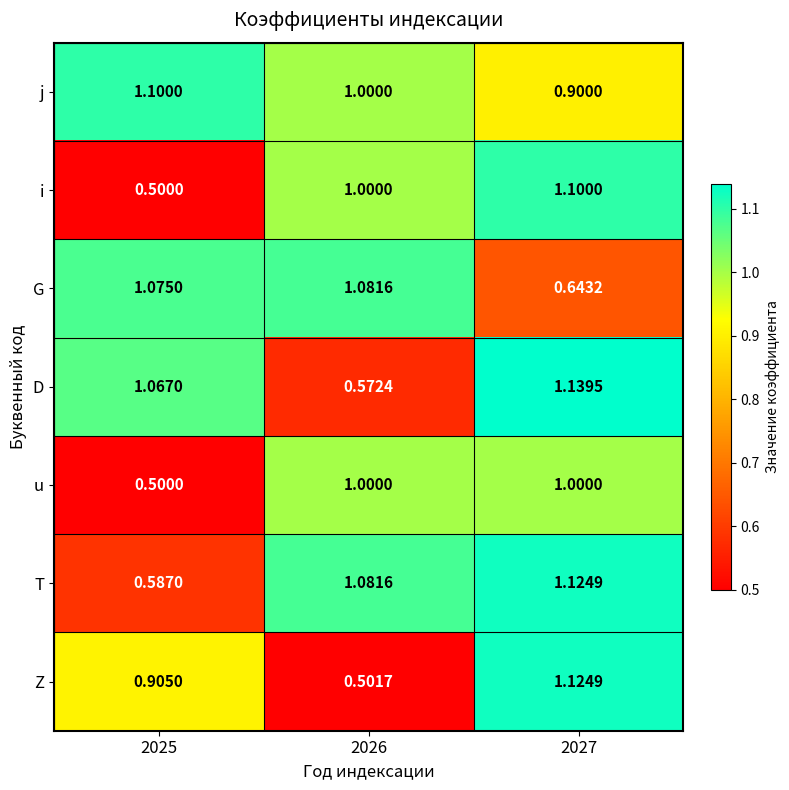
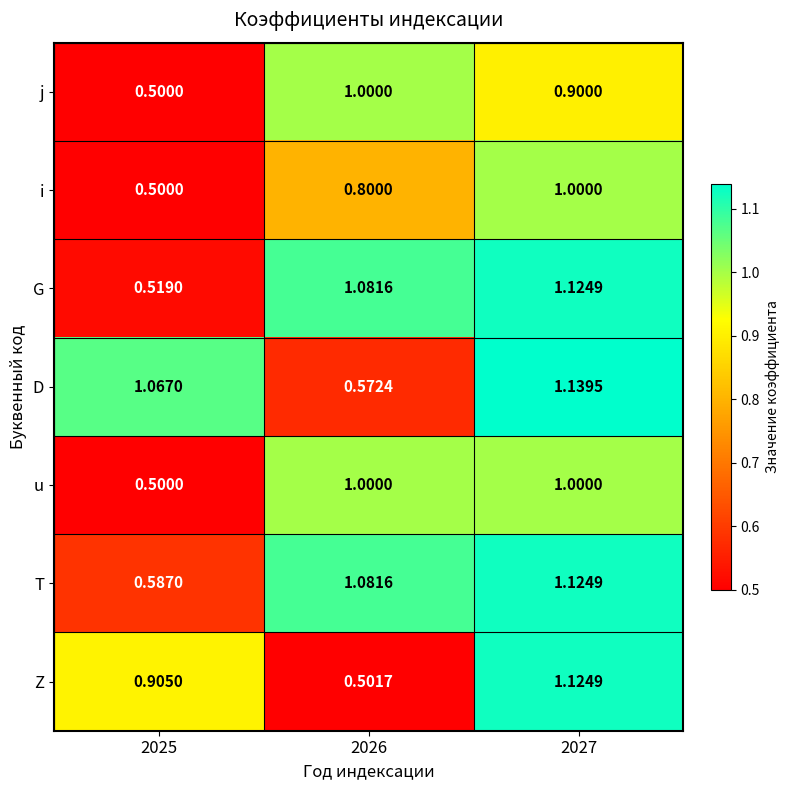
j, 2025: 1.1000 -> 0.5000
i, 2026: 1.0000 -> 0.8000
i, 2027: 1.1000 -> 1.0000
G, 2025: 1.0750 -> 0.5190
G, 2027: 0.6432 -> 1.1249
